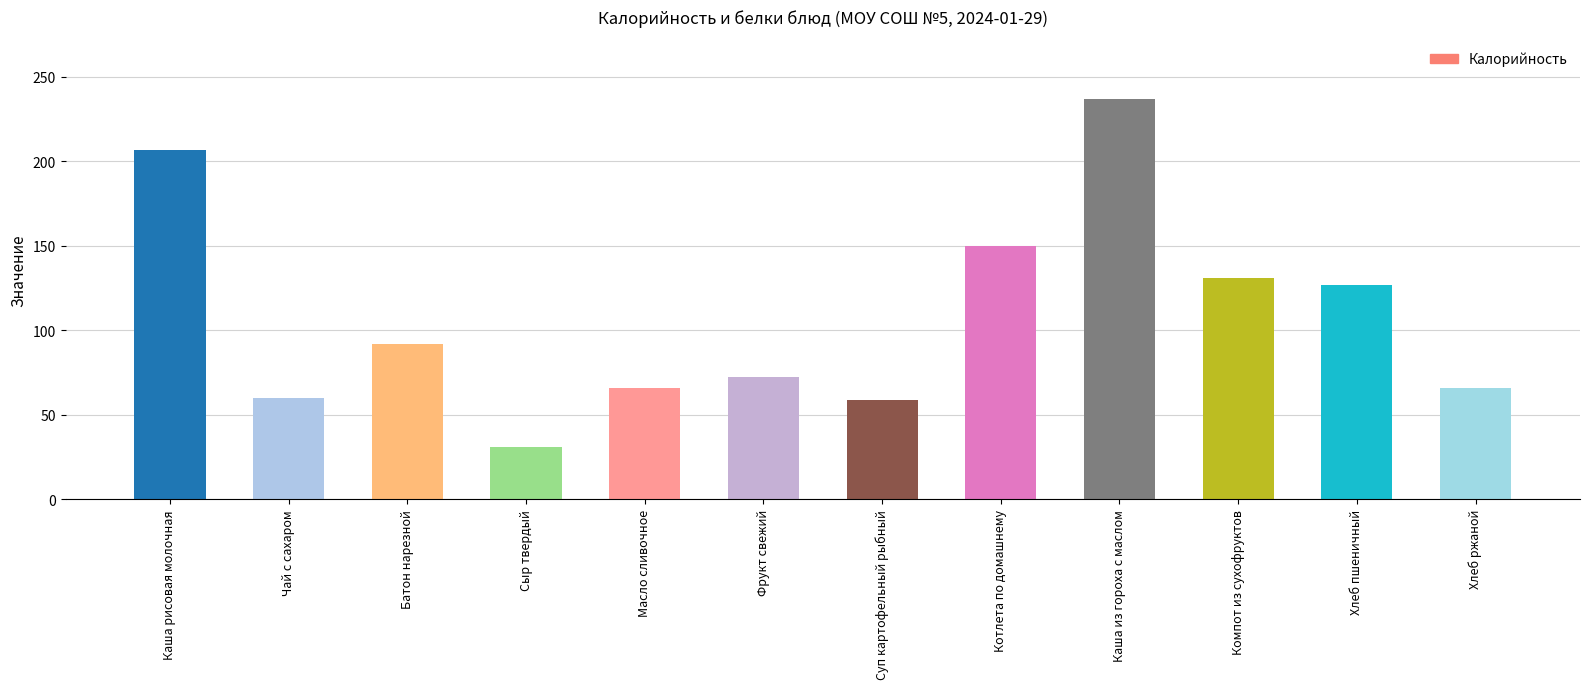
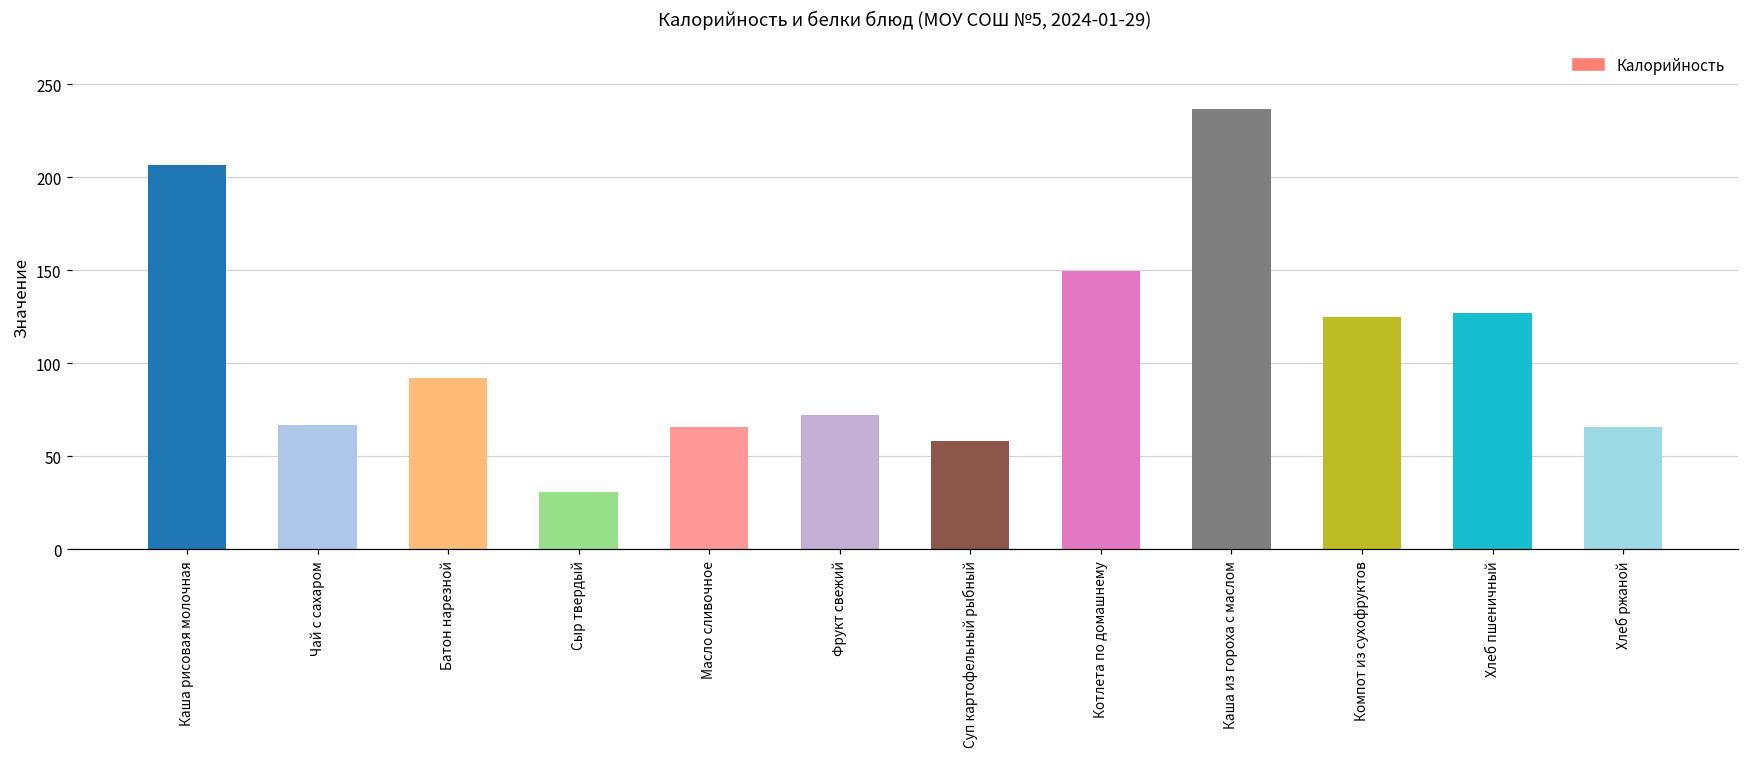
Чай с сахаром: 60 -> 67
Компот из сухофруктов: 131 -> 125
